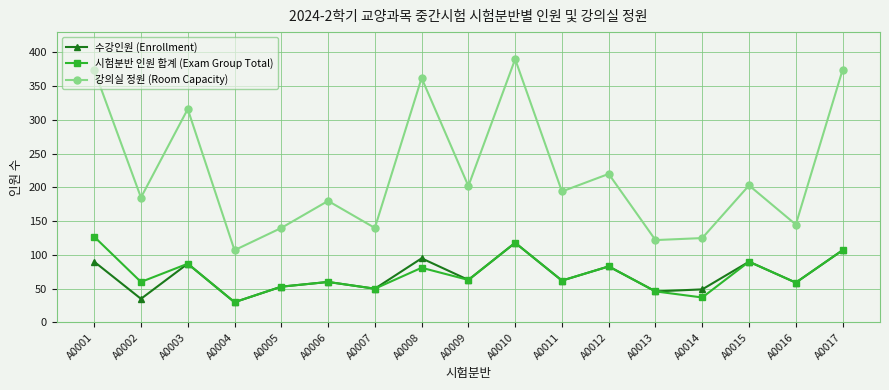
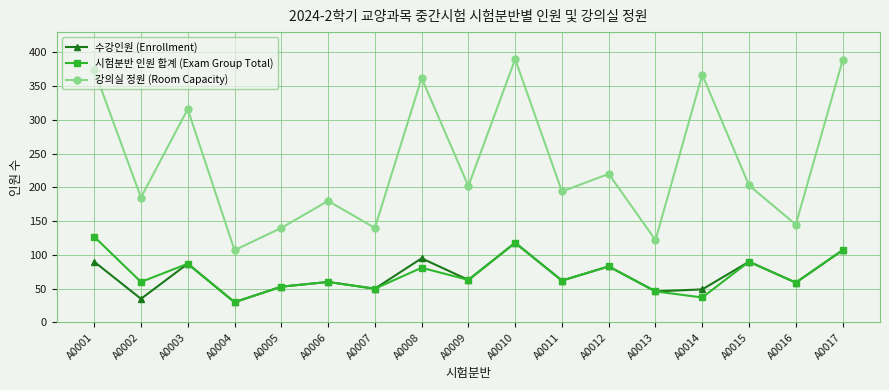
강의실 정원 (Room Capacity), A0014: 130 -> 370
강의실 정원 (Room Capacity), A0017: 370 -> 390
